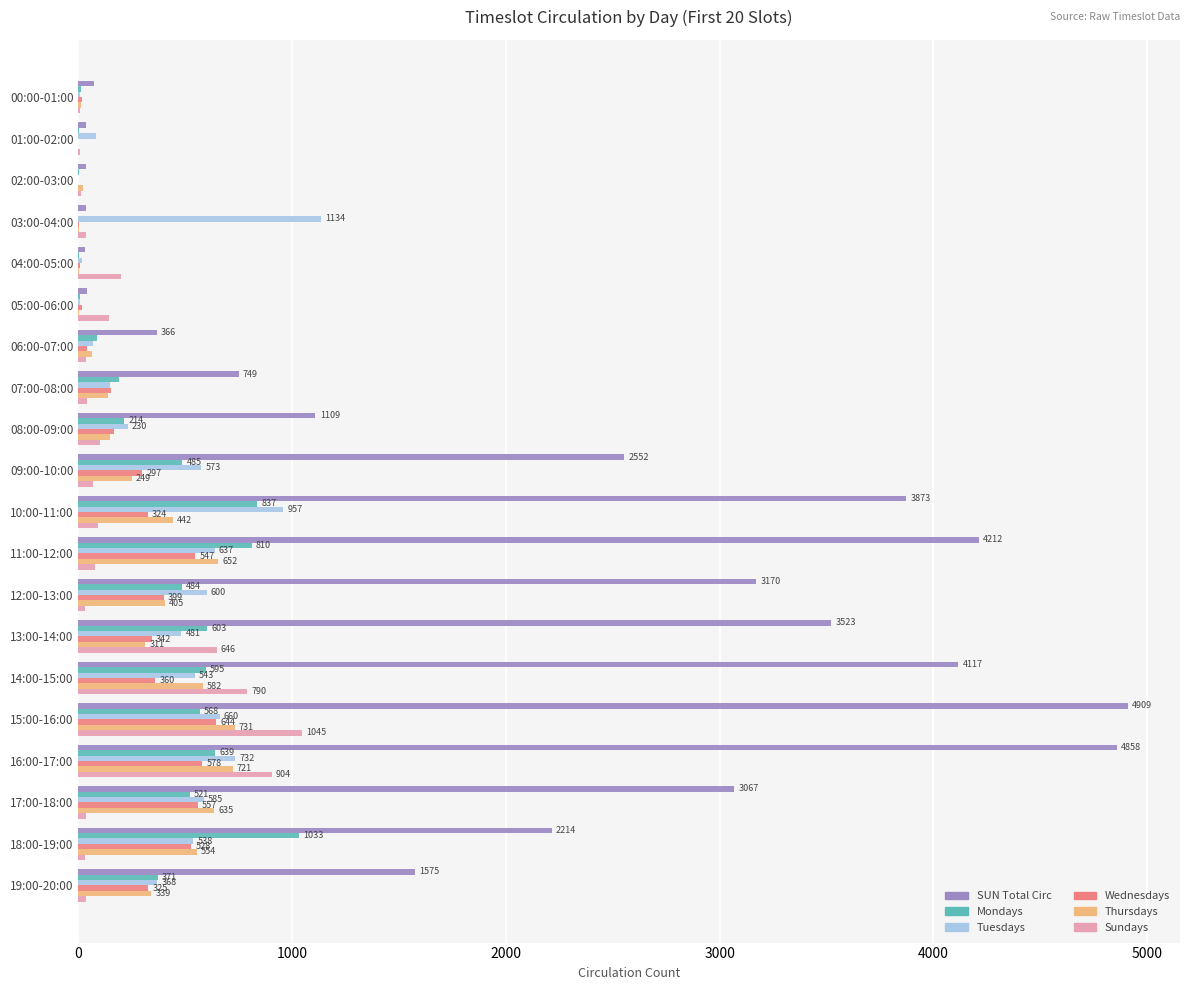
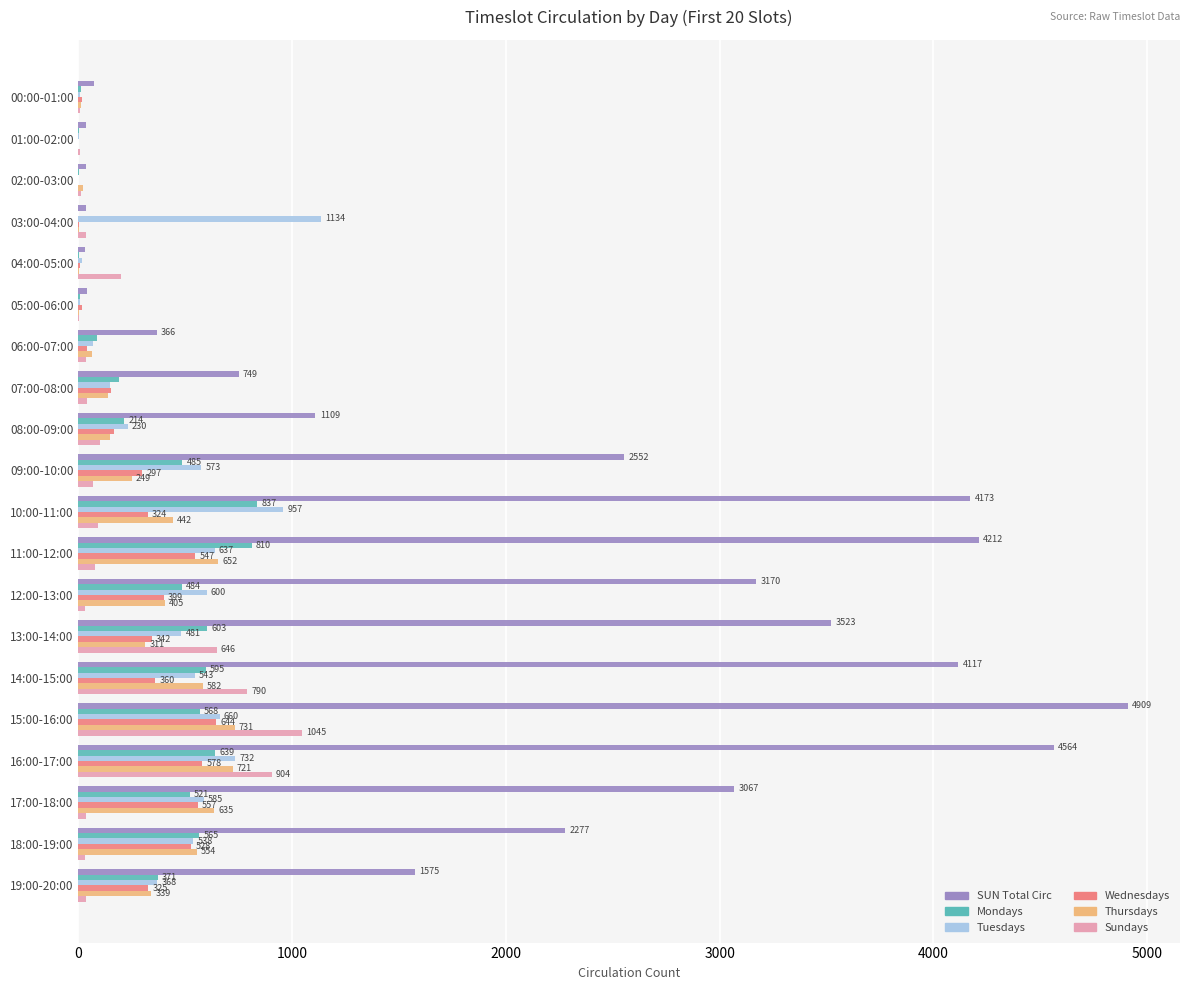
Tuesdays, 01:00-02:00: 80 -> 0
Sundays, 05:00-06:00: 150 -> 0
SUN Total Circ, 10:00-11:00: 3873 -> 4173
SUN Total Circ, 16:00-17:00: 4858 -> 4564
SUN Total Circ, 18:00-19:00: 2214 -> 2277
Mondays, 18:00-19:00: 1033 -> 565
